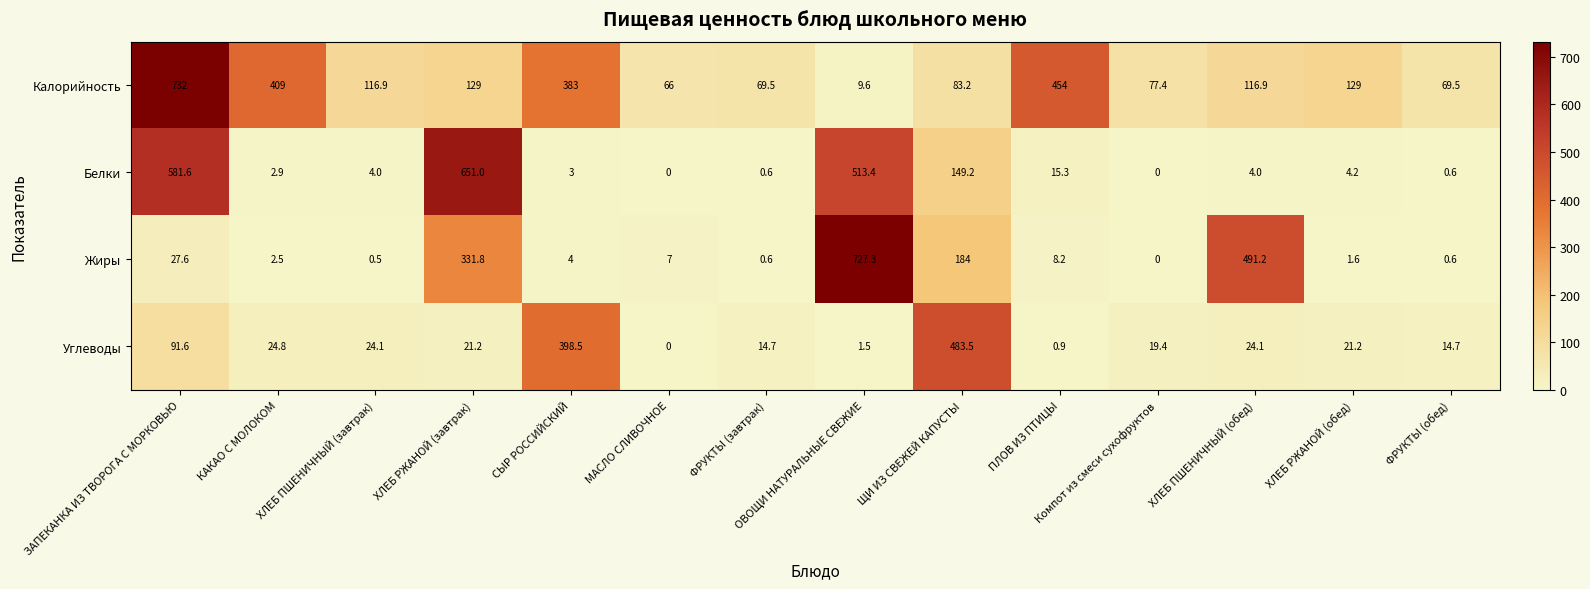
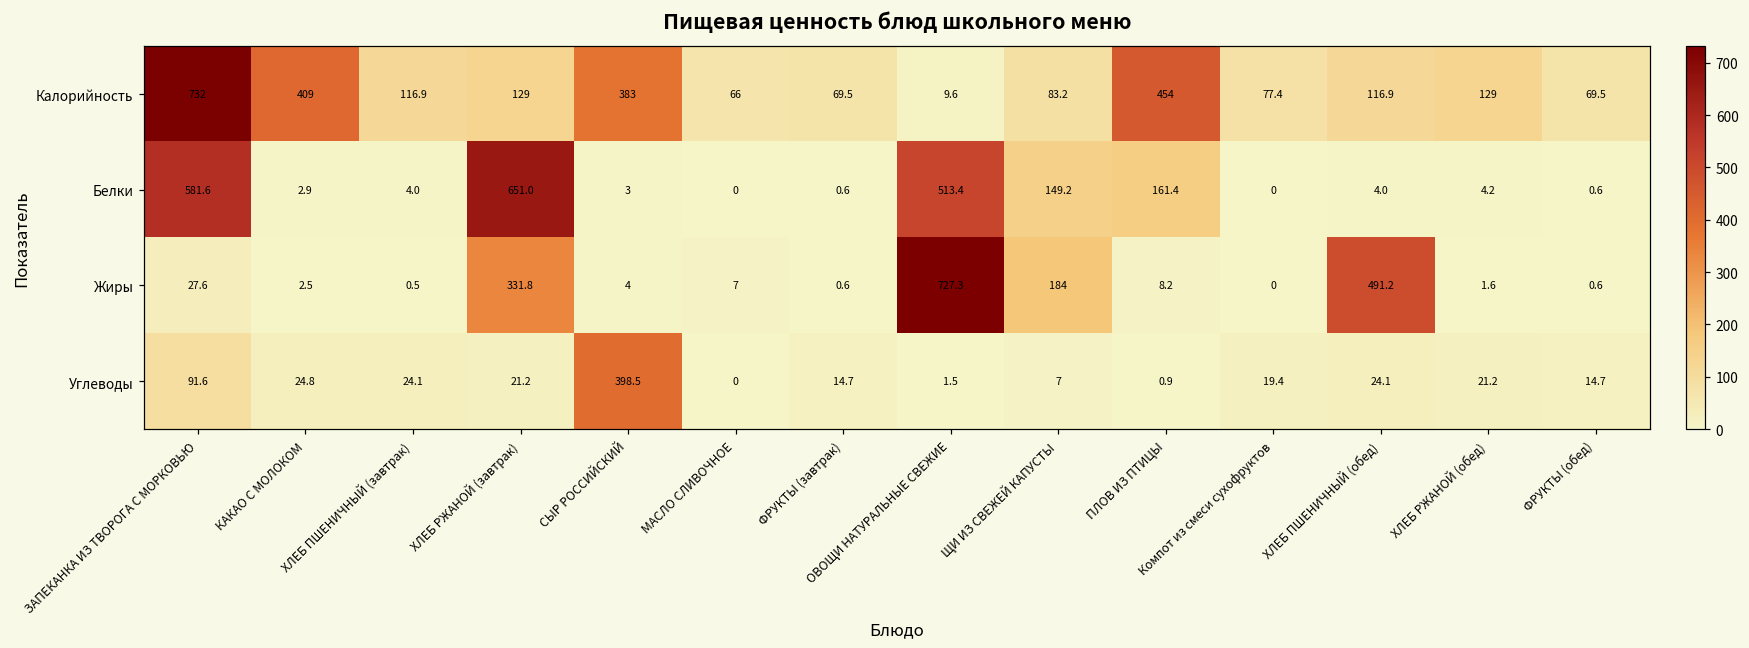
Белки, ПЛОВ ИЗ ПТИЦЫ: 15.3 -> 161.4
Углеводы, ЩИ ИЗ СВЕЖЕЙ КАПУСТЫ: 483.5 -> 7
